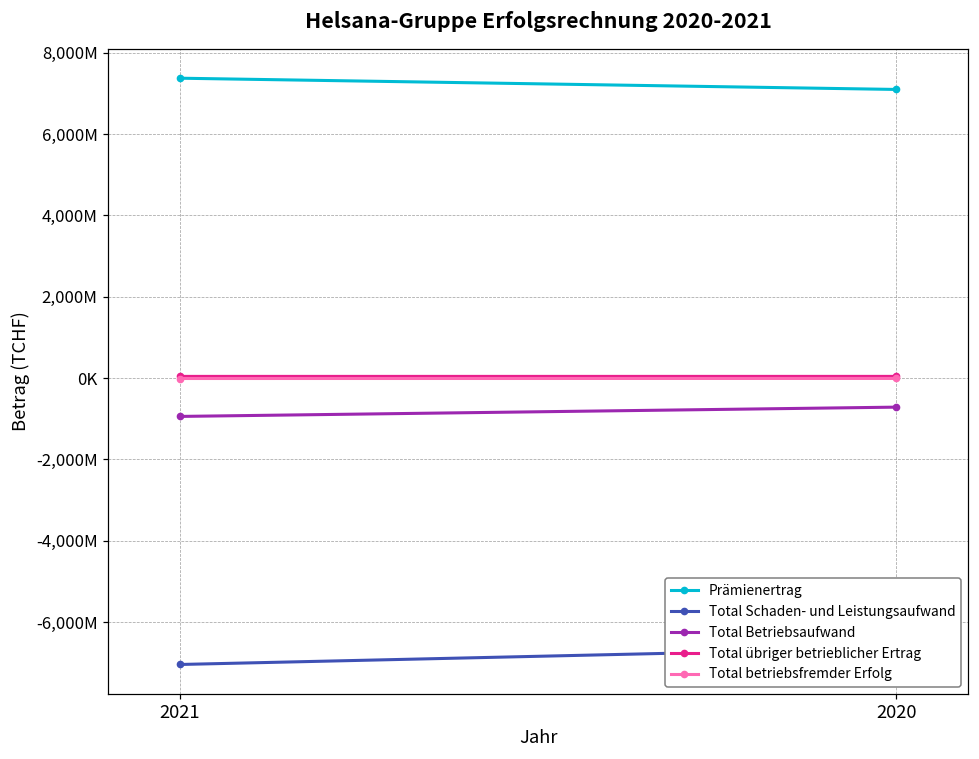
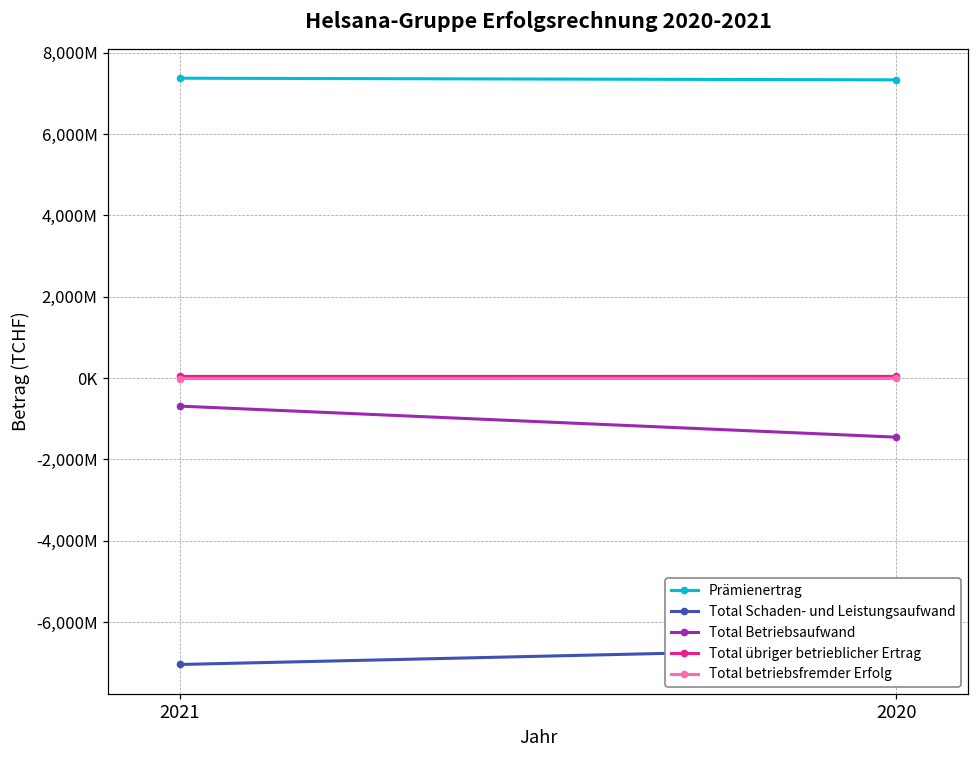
Total Betriebsaufwand, 2021: -900,000,000 -> -700,000,000
Prämienertrag, 2020: 7,100,000,000 -> 7,300,000,000
Total Betriebsaufwand, 2020: -700,000,000 -> -1,500,000,000
